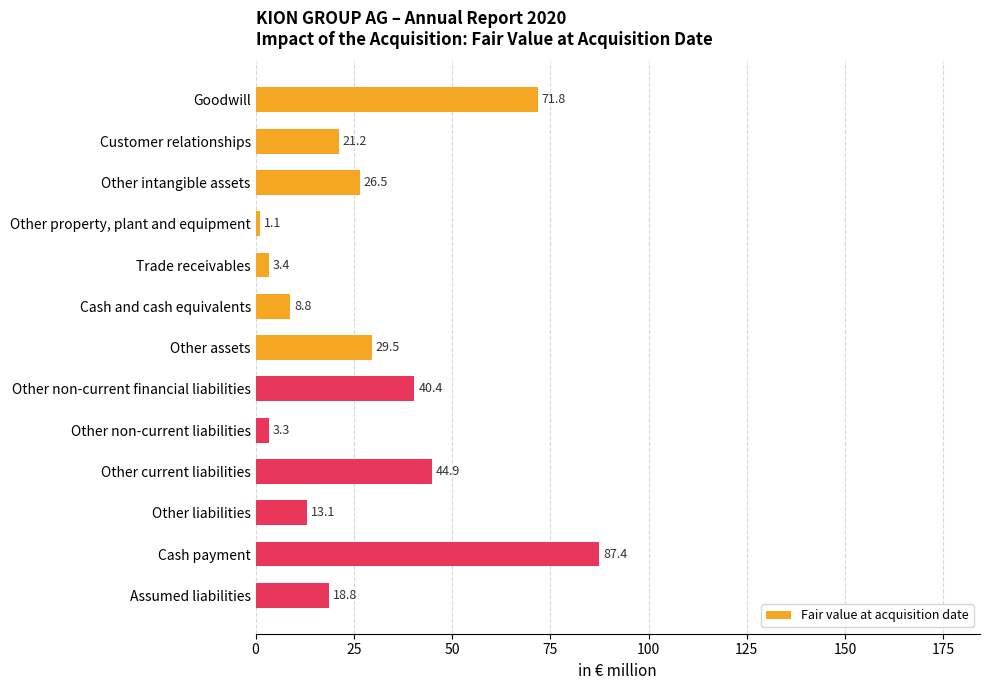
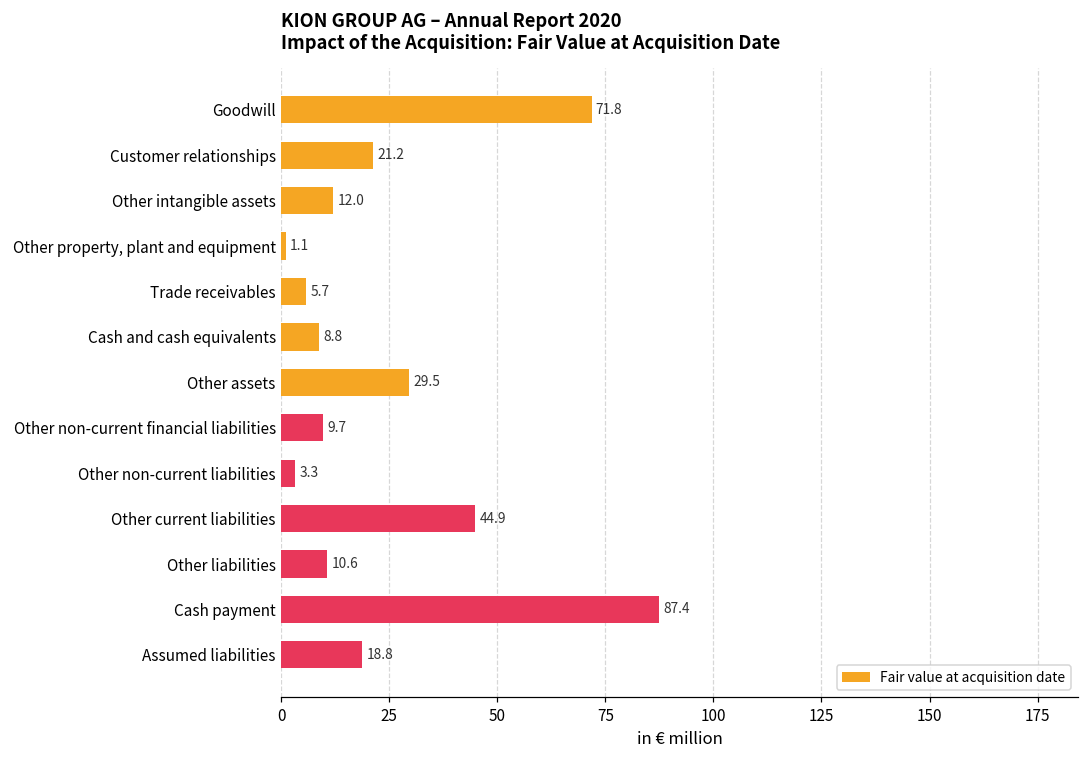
Other intangible assets: 26.5 -> 12.0
Trade receivables: 3.4 -> 5.7
Other non-current financial liabilities: 40.4 -> 9.7
Other liabilities: 13.1 -> 10.6
